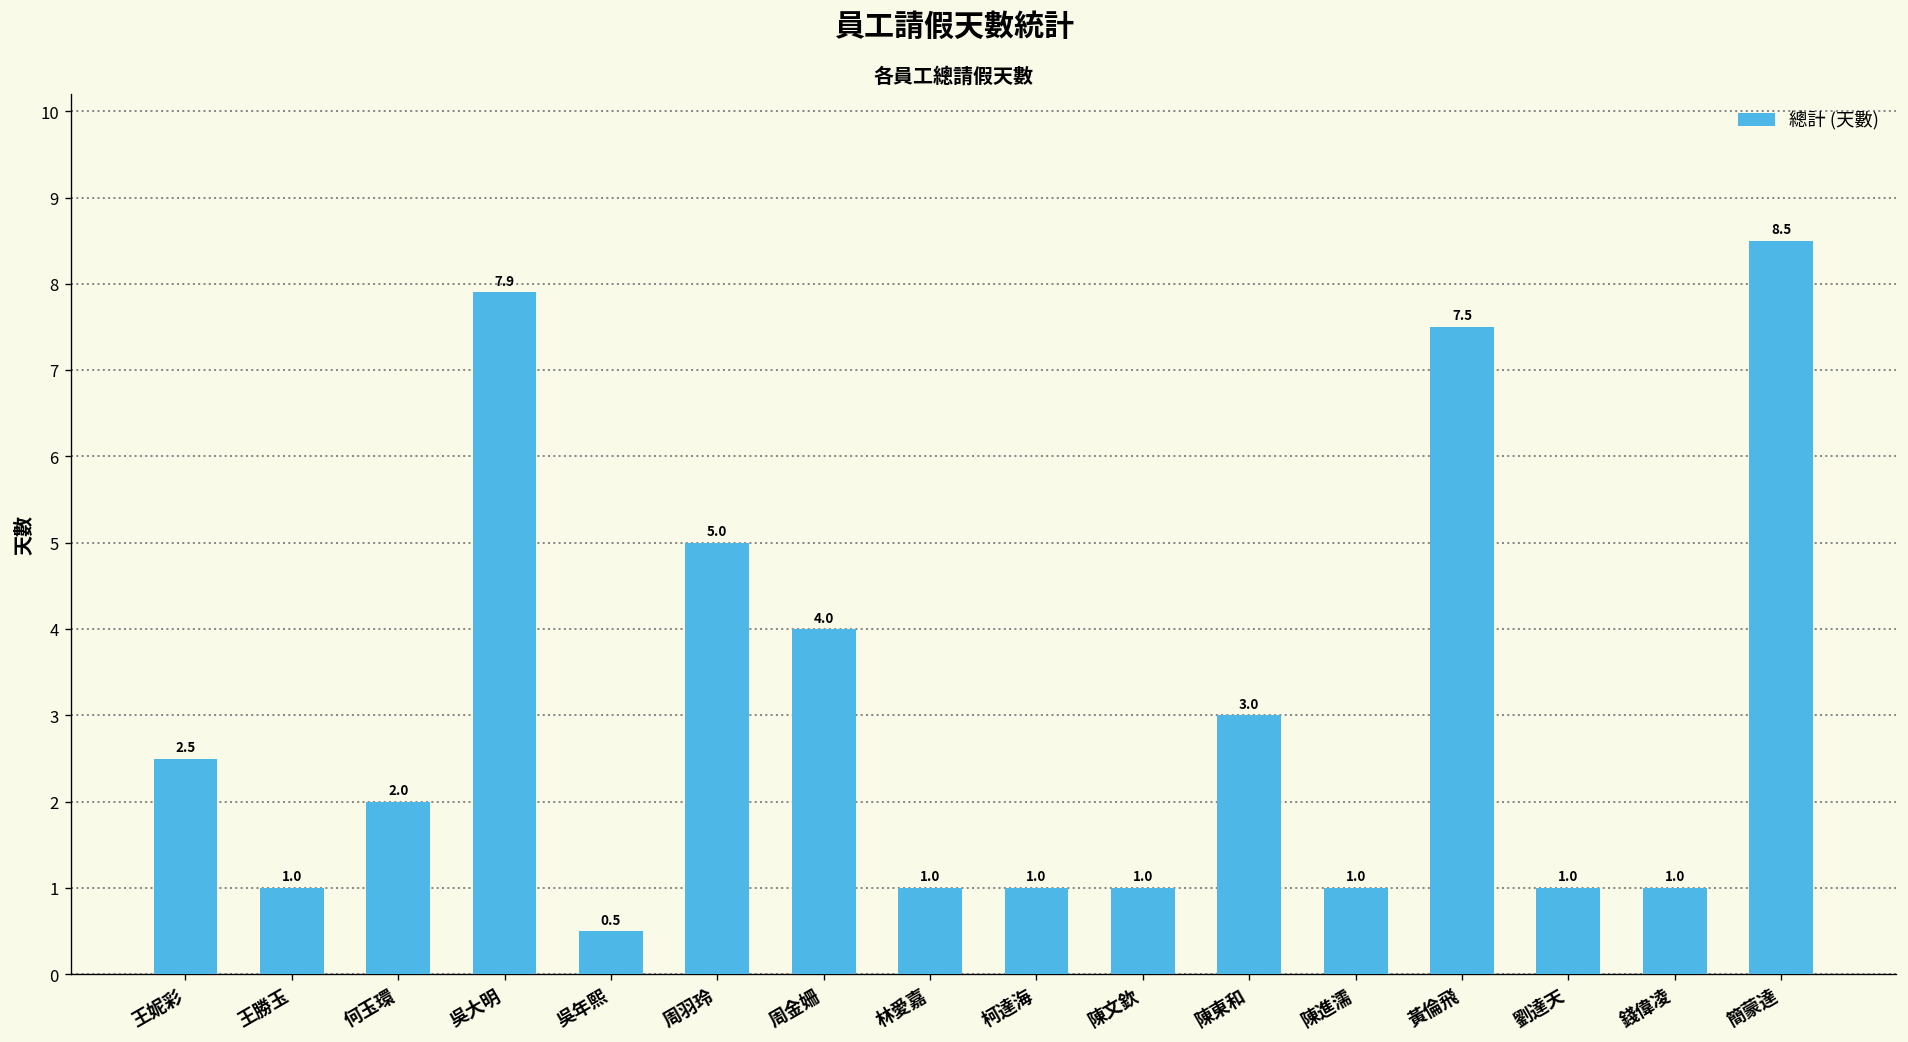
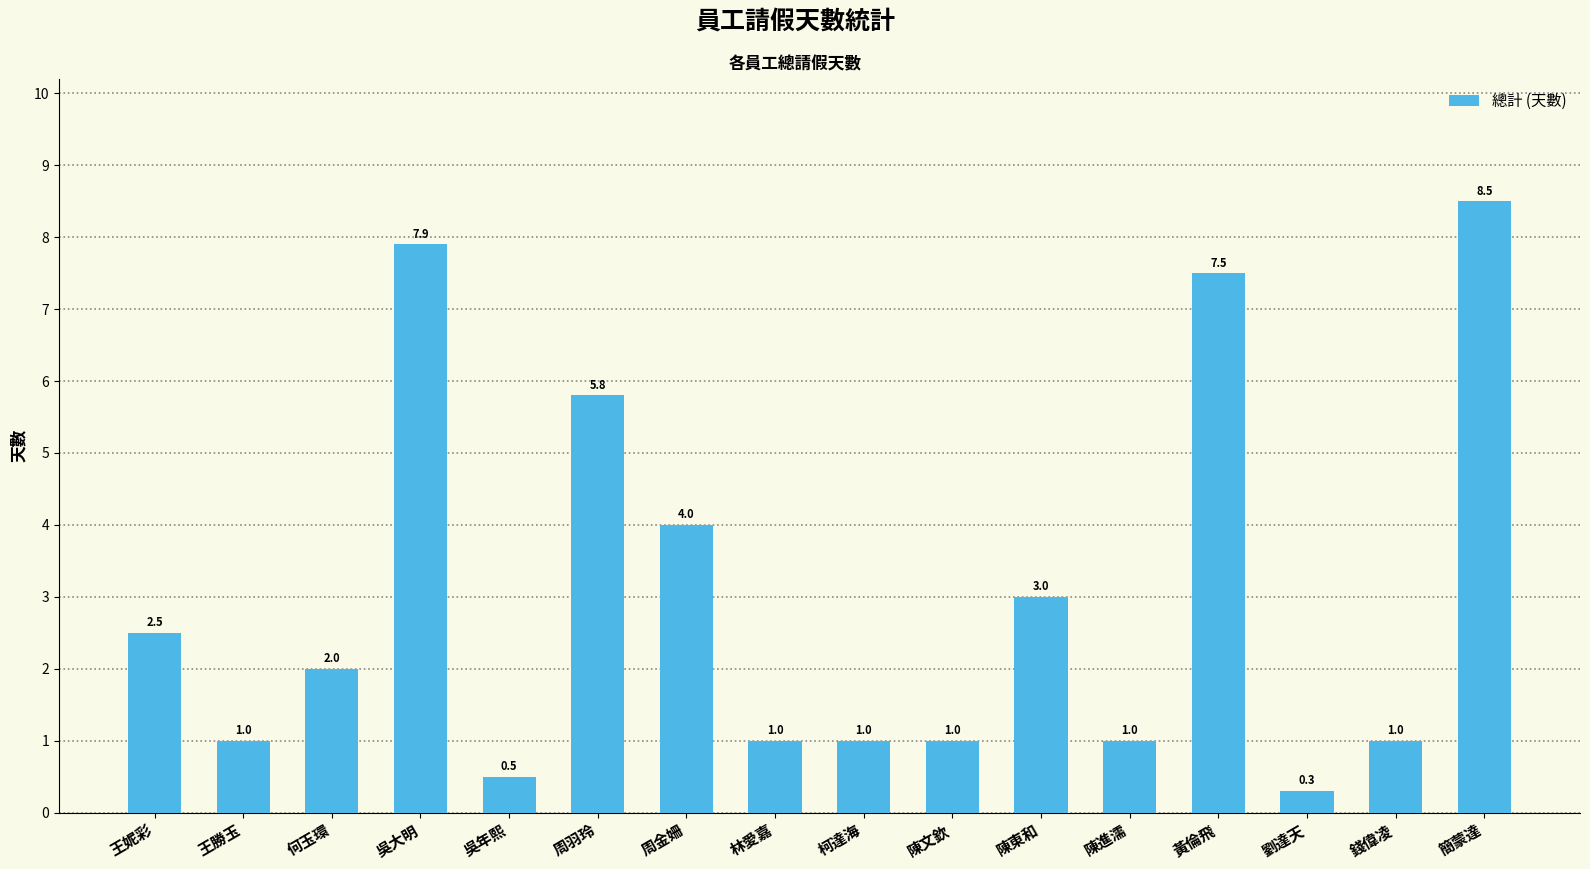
周羽玲: 5.0 -> 5.8
劉達天: 1.0 -> 0.3
